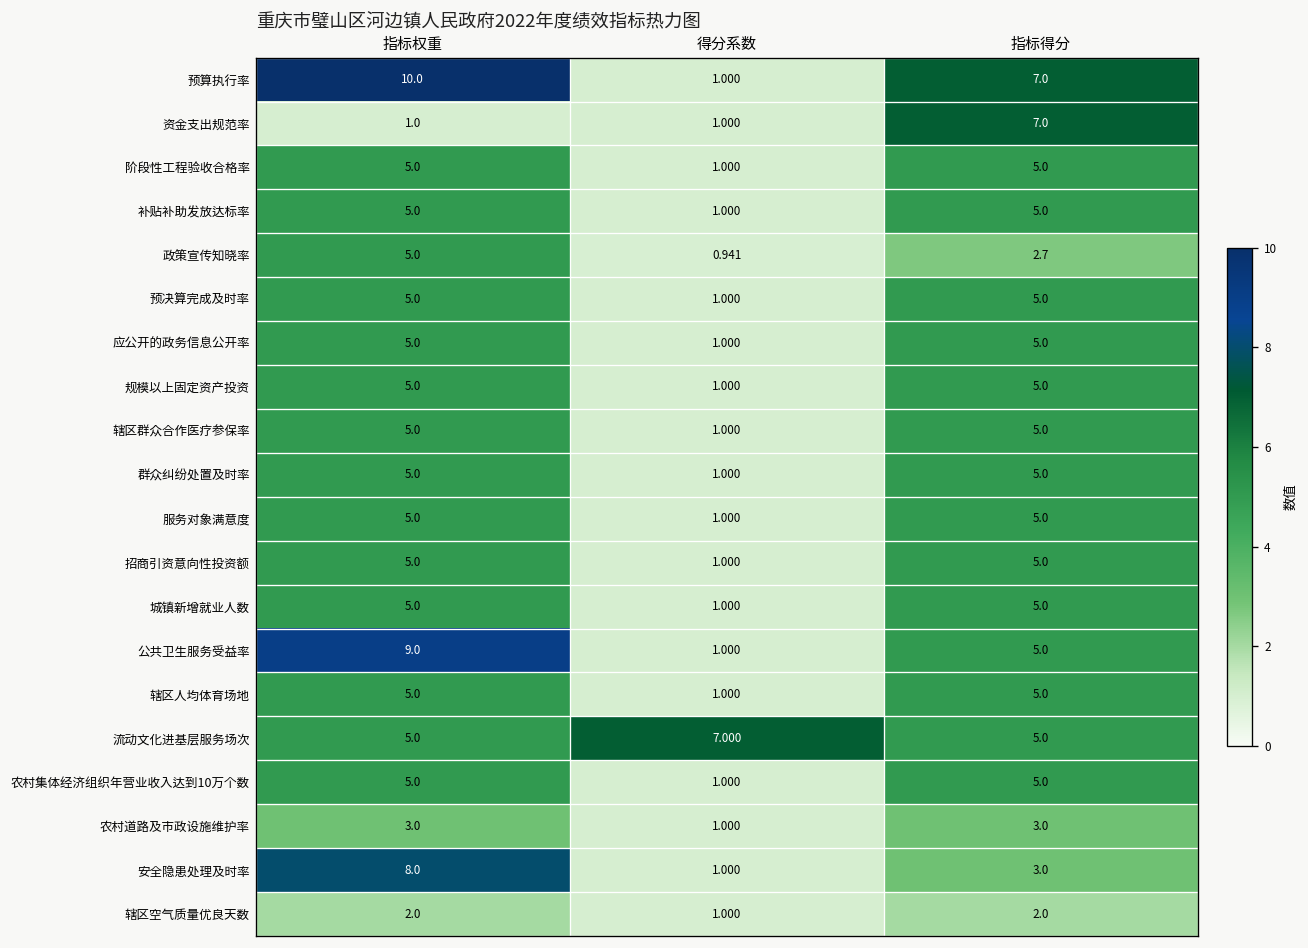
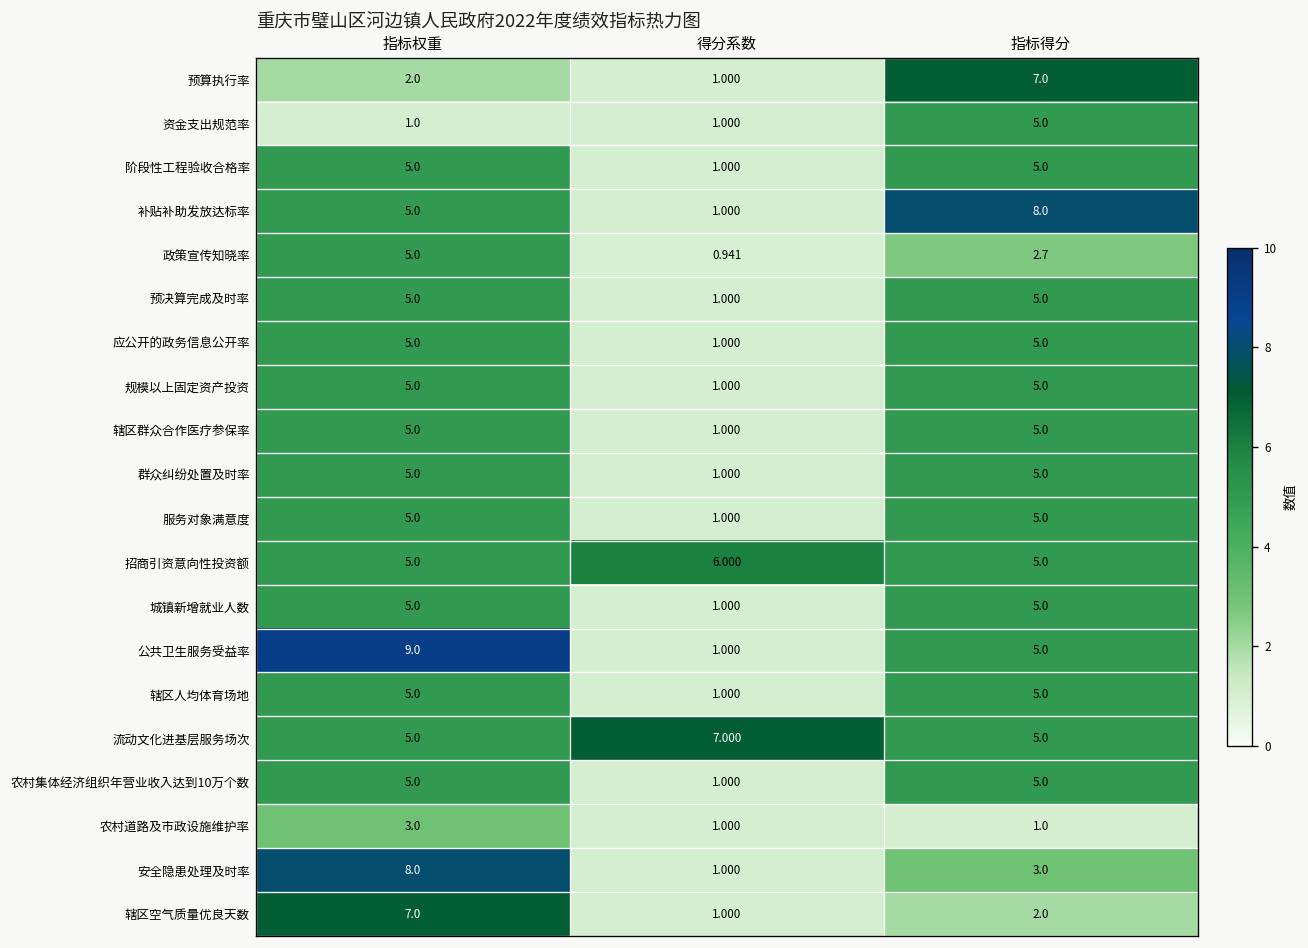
预算执行率, 指标权重: 10.0 -> 2.0
资金支出规范率, 指标得分: 7.0 -> 5.0
补贴补助发放达标率, 指标得分: 5.0 -> 8.0
招商引资意向性投资额, 得分系数: 1.000 -> 6.000
农村道路及市政设施维护率, 指标得分: 3.0 -> 1.0
辖区空气质量优良天数, 指标权重: 2.0 -> 7.0
